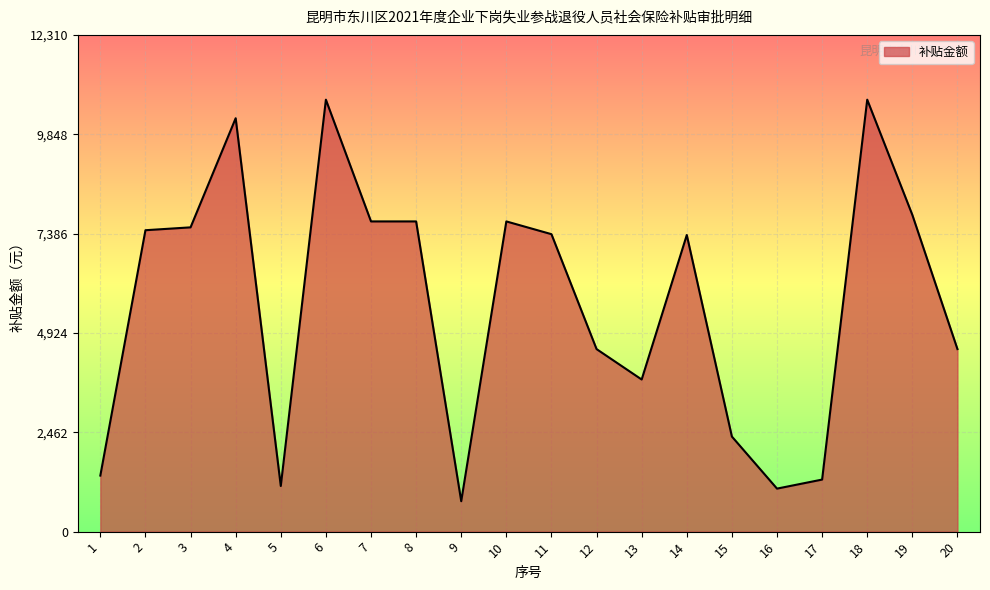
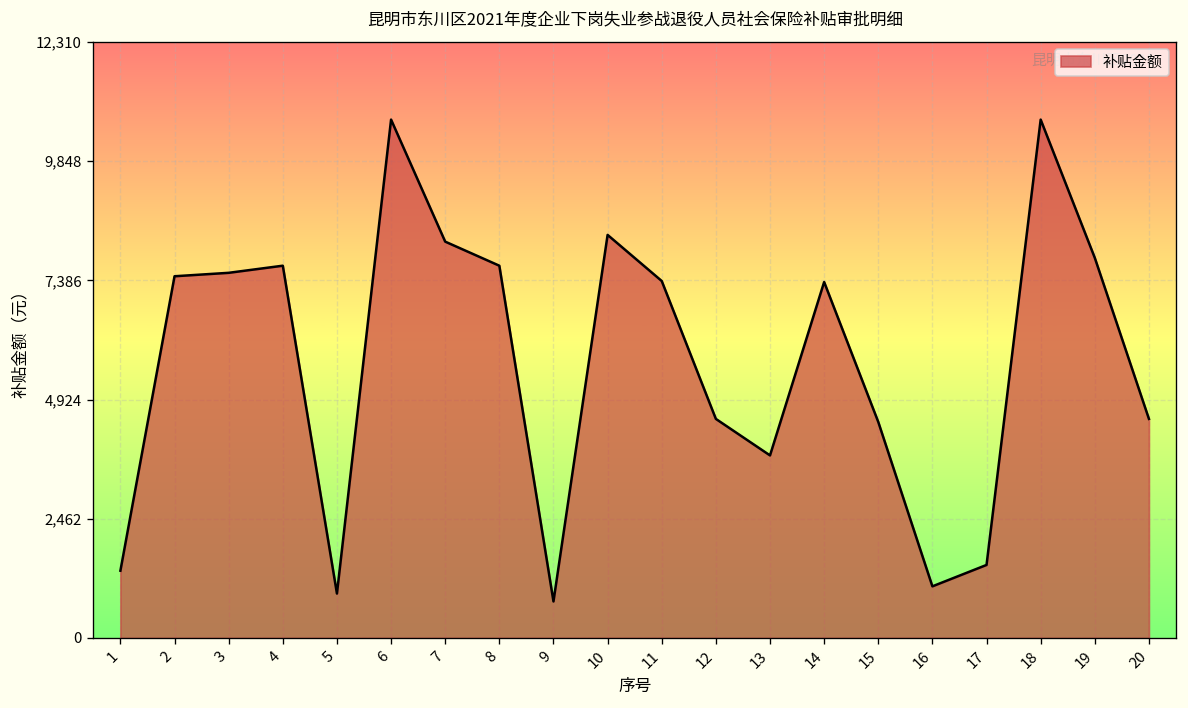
4: 10,200 -> 7,700
5: 1,100 -> 900
7: 7,700 -> 8,200
10: 7,700 -> 8,300
15: 2,400 -> 4,500
17: 1,300 -> 1,500
